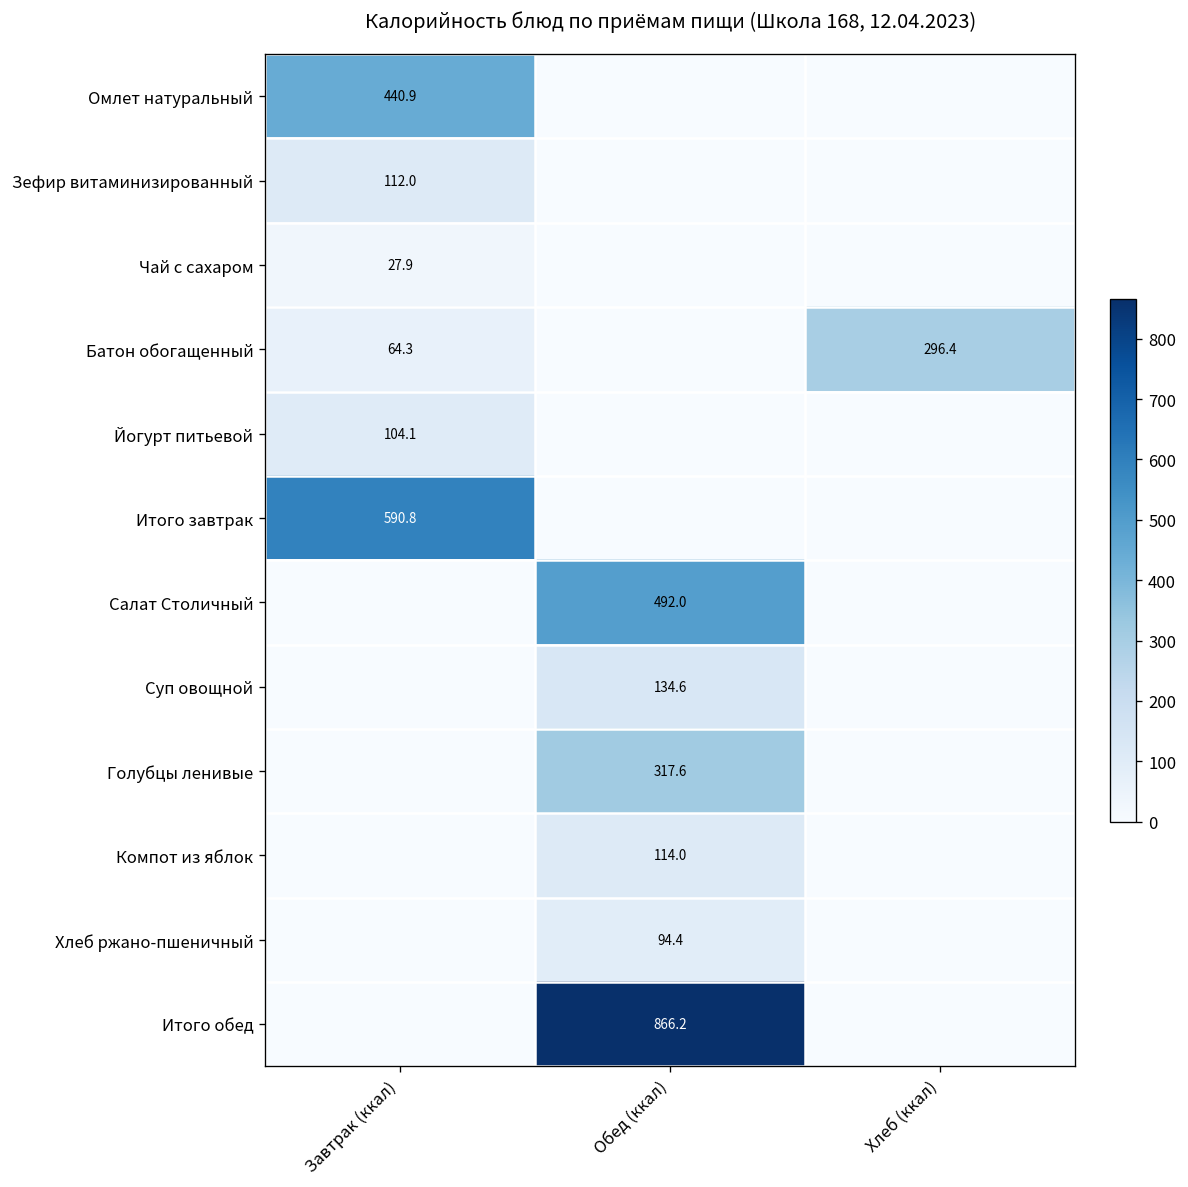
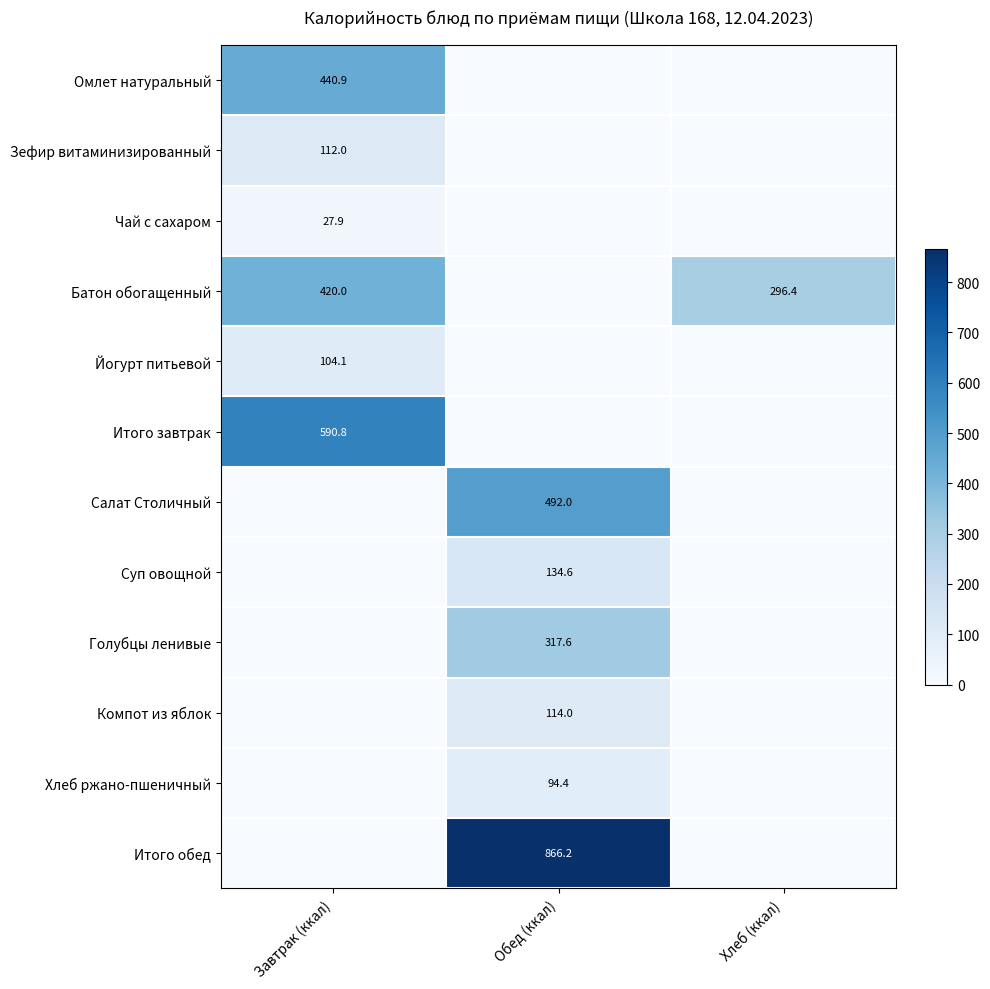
Батон обогащенный, Завтрак (ккал): 64.3 -> 420.0
